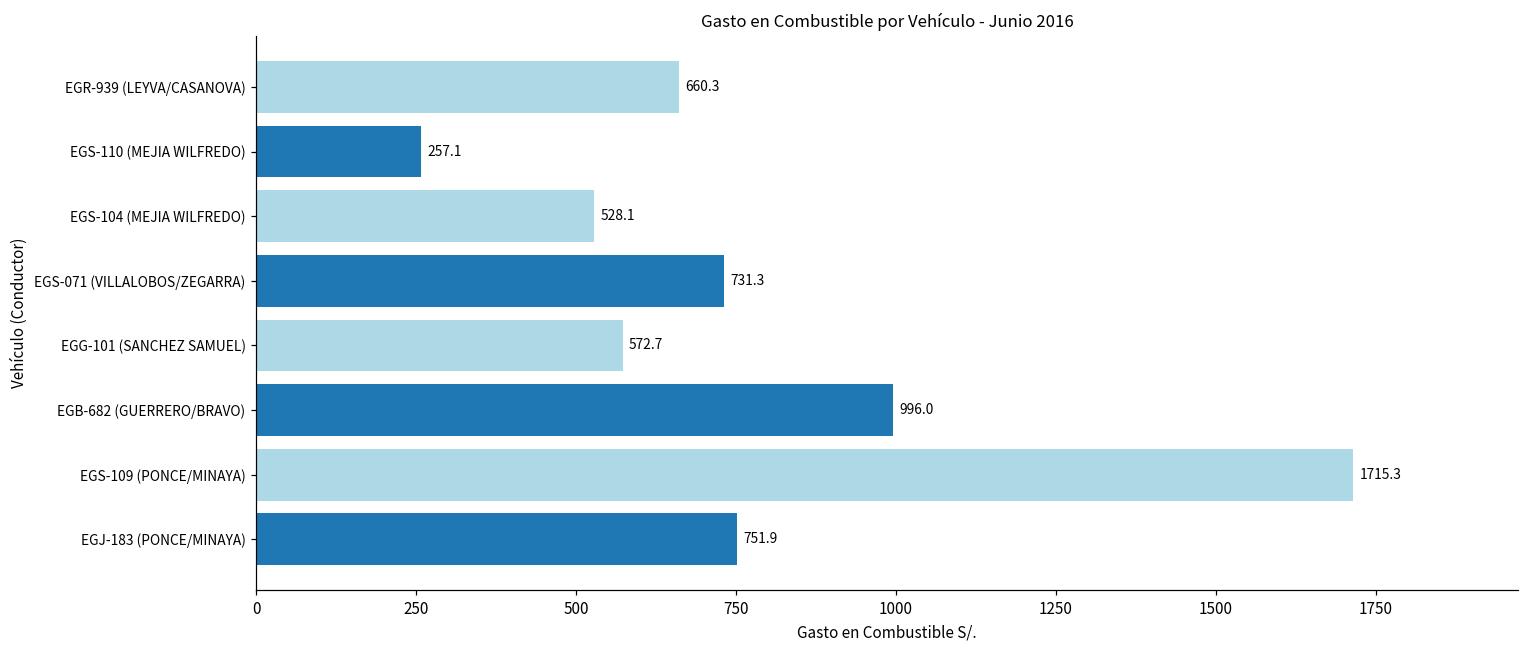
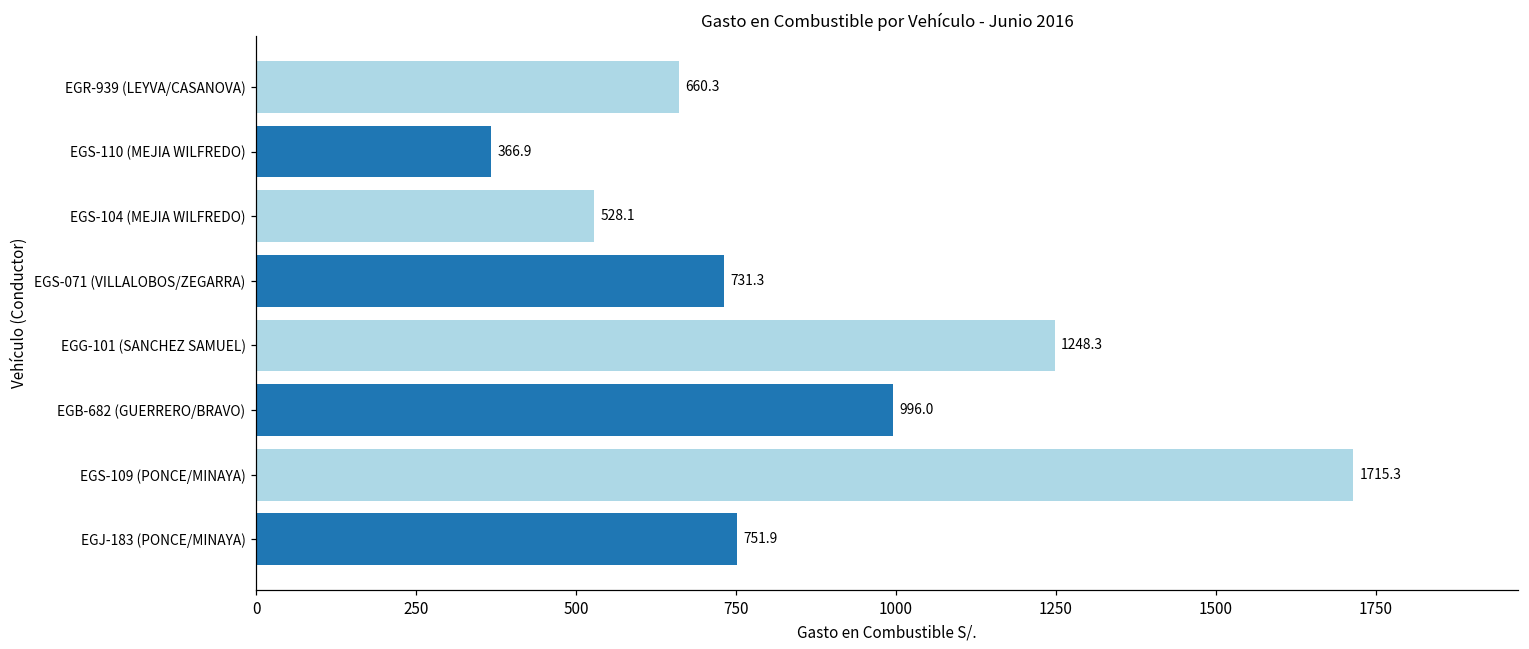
EGS-110 (MEJIA WILFREDO): 257.1 -> 366.9
EGG-101 (SANCHEZ SAMUEL): 572.7 -> 1248.3
